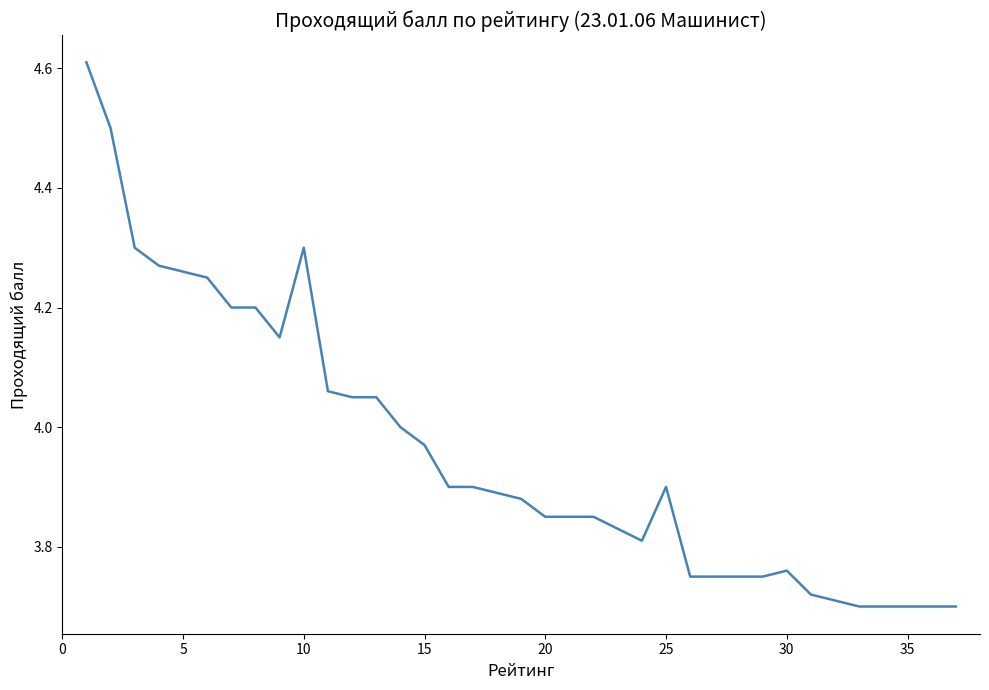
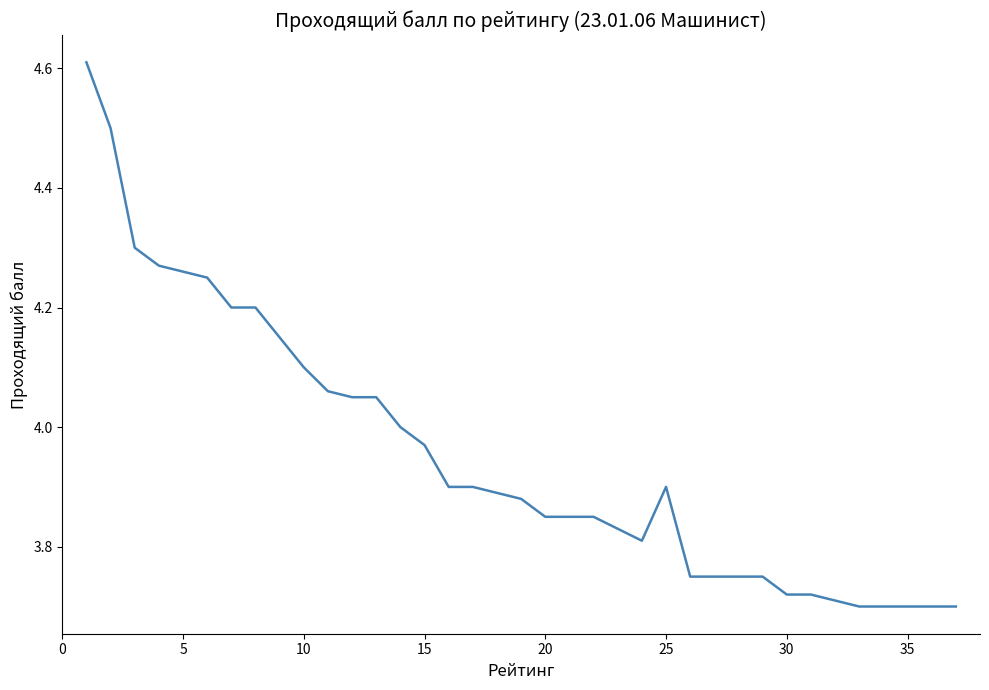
10: 4.3 -> 4.1
30: 3.76 -> 3.72
